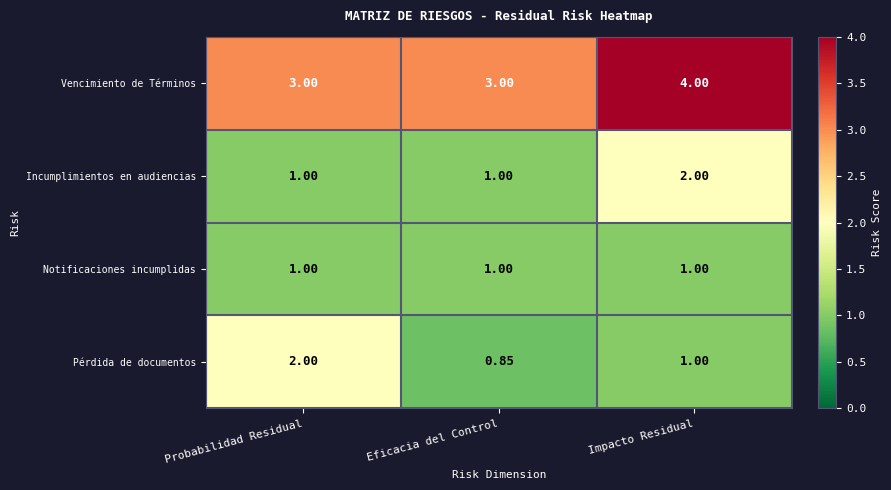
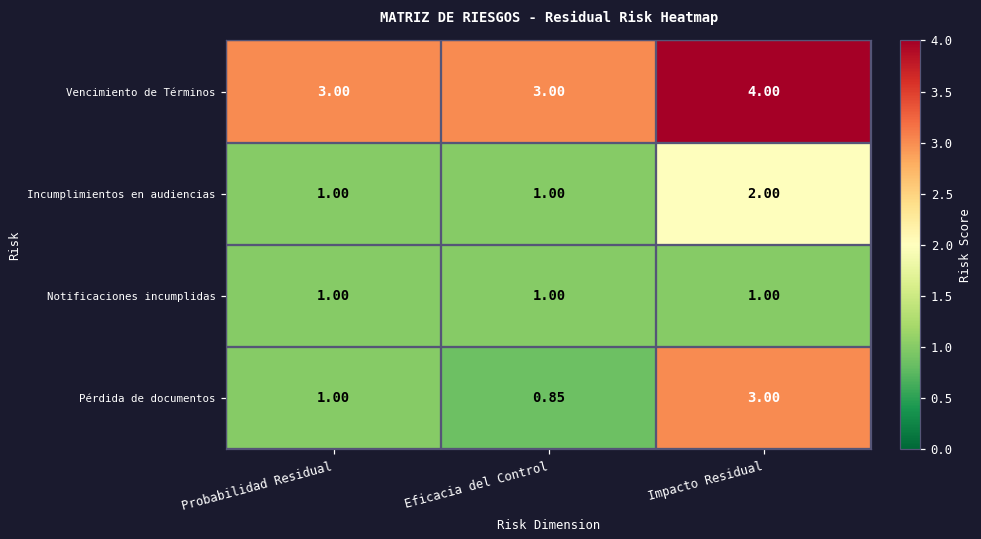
Pérdida de documentos, Probabilidad Residual: 2.00 -> 1.00
Pérdida de documentos, Impacto Residual: 1.00 -> 3.00
